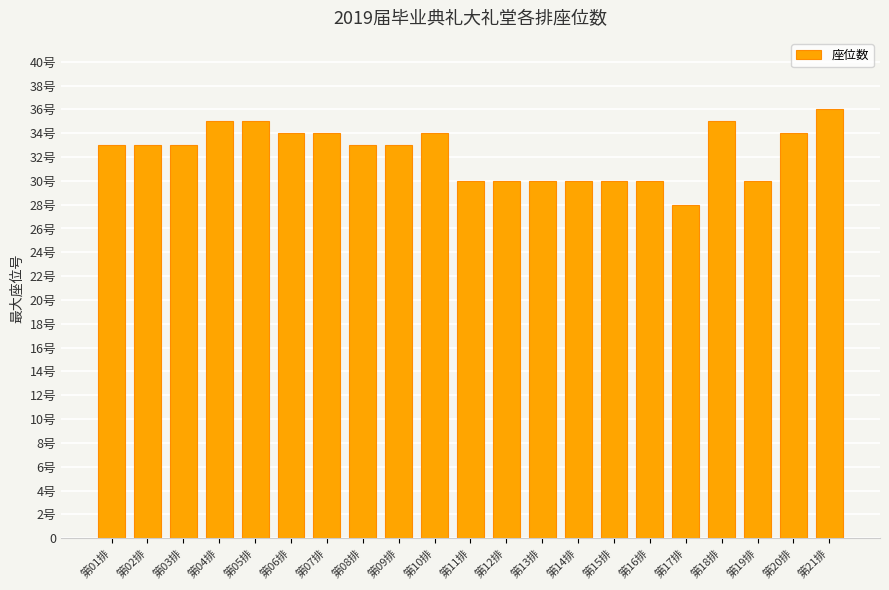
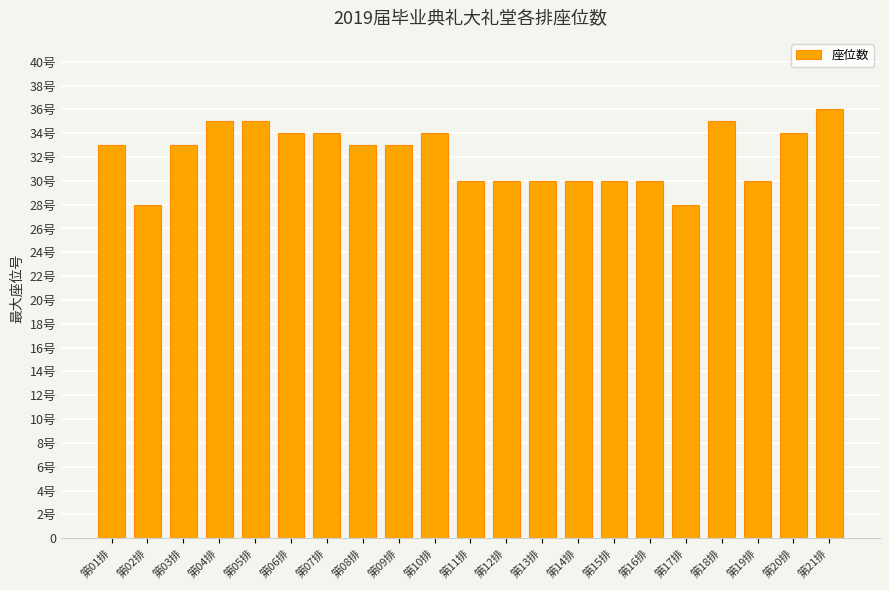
第02排: 33号 -> 28号
